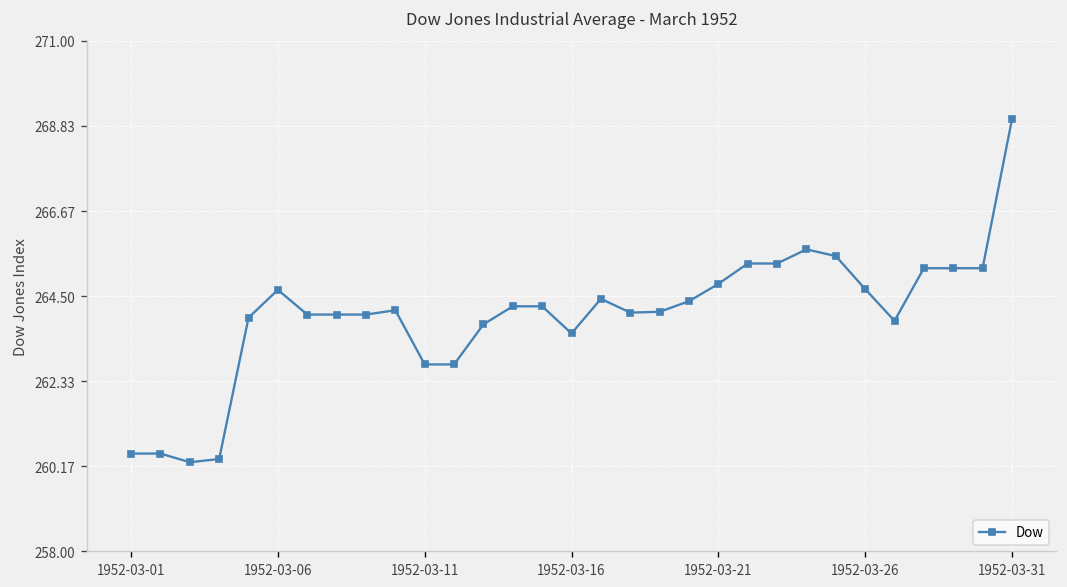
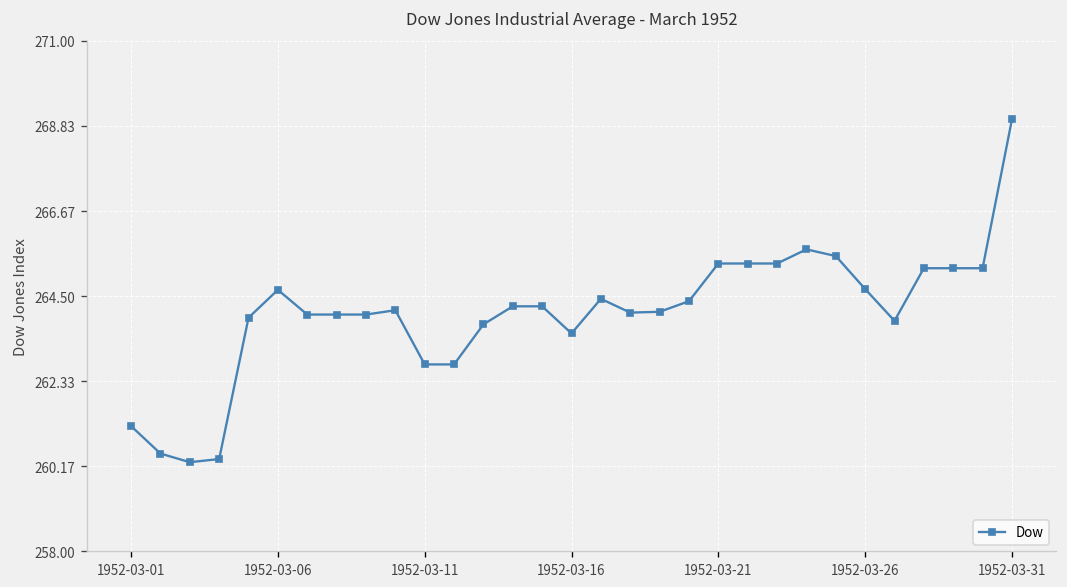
1952-03-01: 260.5 -> 261.2
1952-03-21: 264.8 -> 265.3
